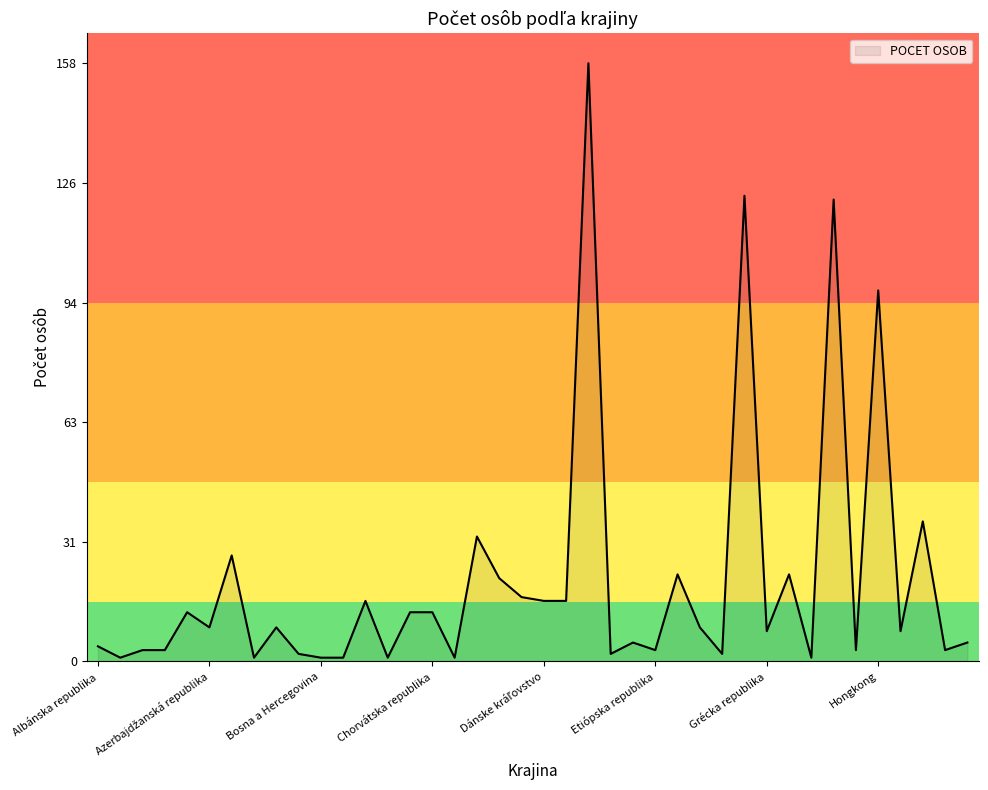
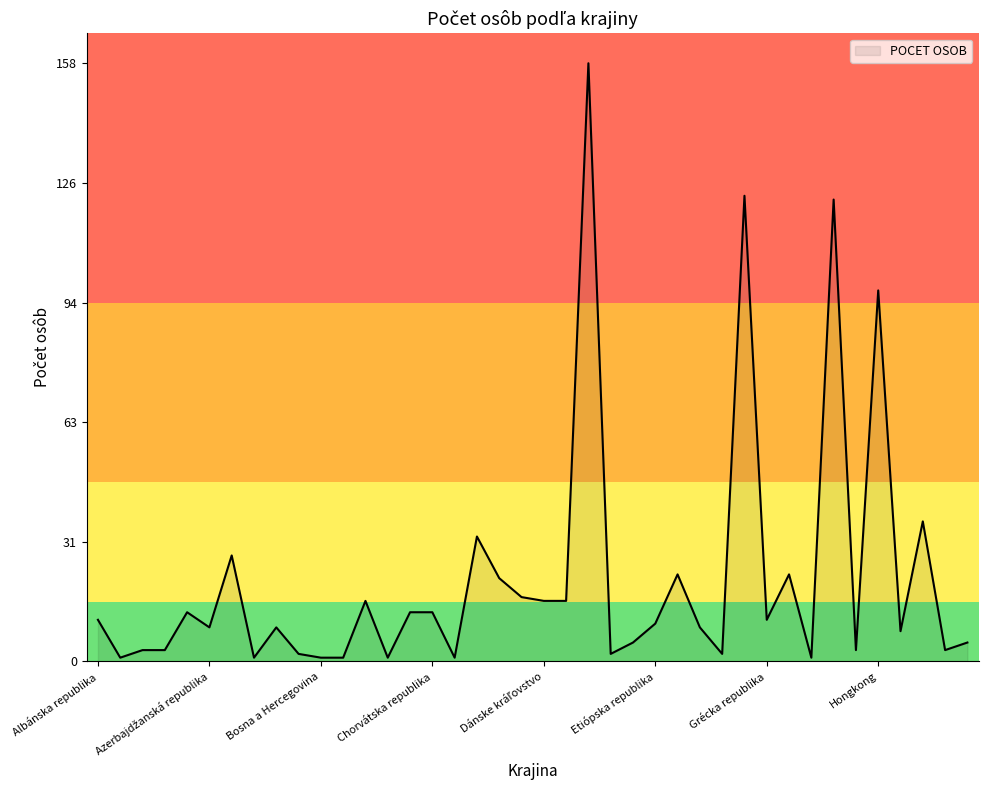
Albánska republika: 4 -> 11
Etiópska republika: 3 -> 10
Grécka republika: 8 -> 11
